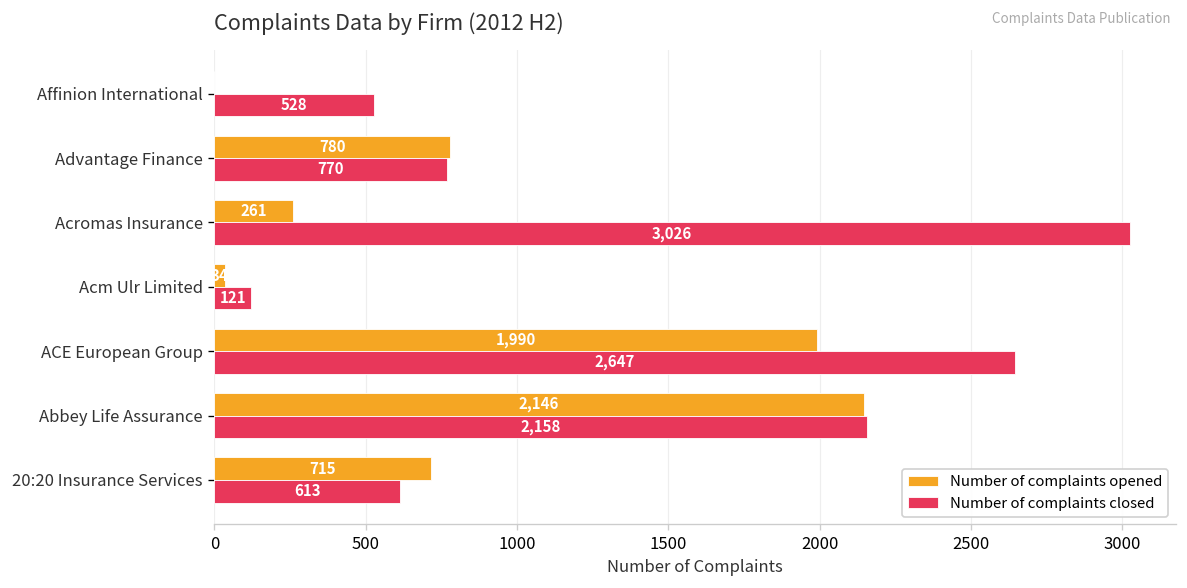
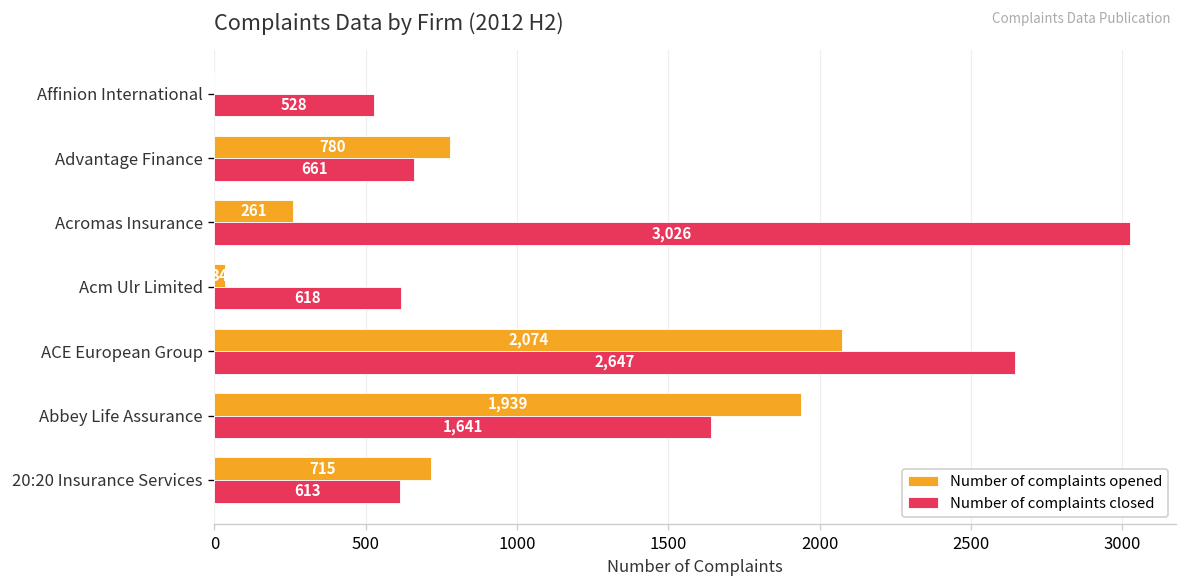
Number of complaints closed, Advantage Finance: 770 -> 661
Number of complaints closed, Acm Ulr Limited: 121 -> 618
Number of complaints opened, ACE European Group: 1,990 -> 2,074
Number of complaints opened, Abbey Life Assurance: 2,146 -> 1,939
Number of complaints closed, Abbey Life Assurance: 2,158 -> 1,641
